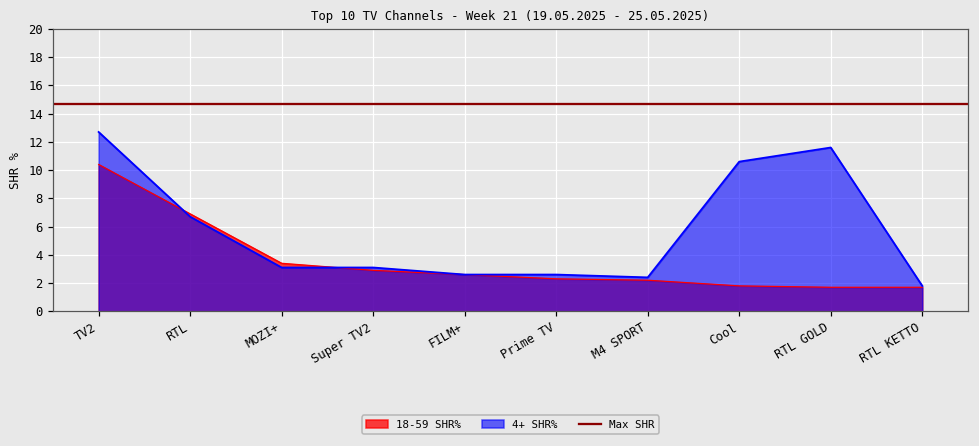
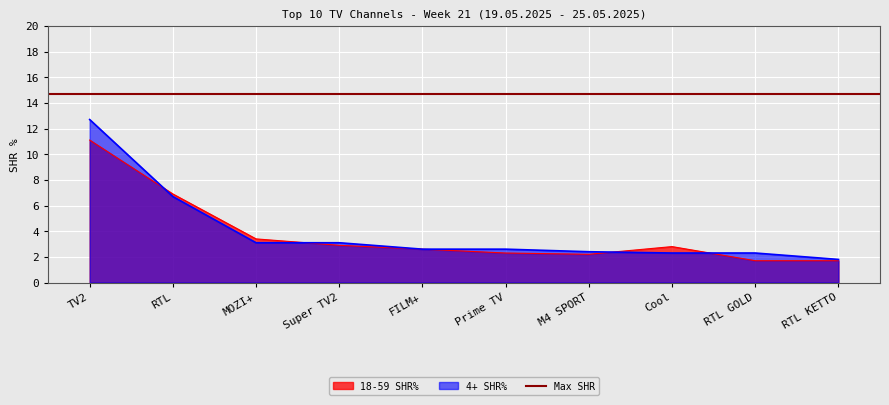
18-59 SHR%, TV2: 10.4 -> 11.1
18-59 SHR%, Cool: 1.8 -> 2.8
4+ SHR%, Cool: 10.6 -> 2.3
4+ SHR%, RTL GOLD: 11.6 -> 2.3
